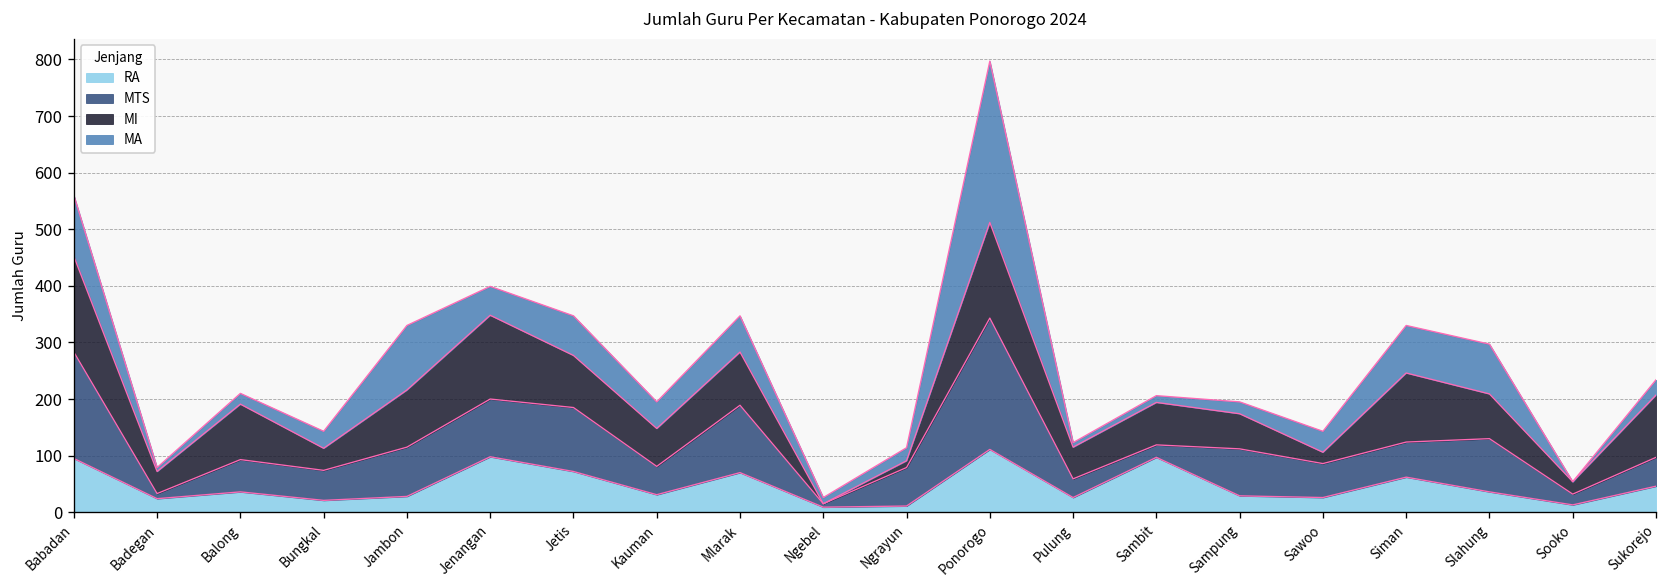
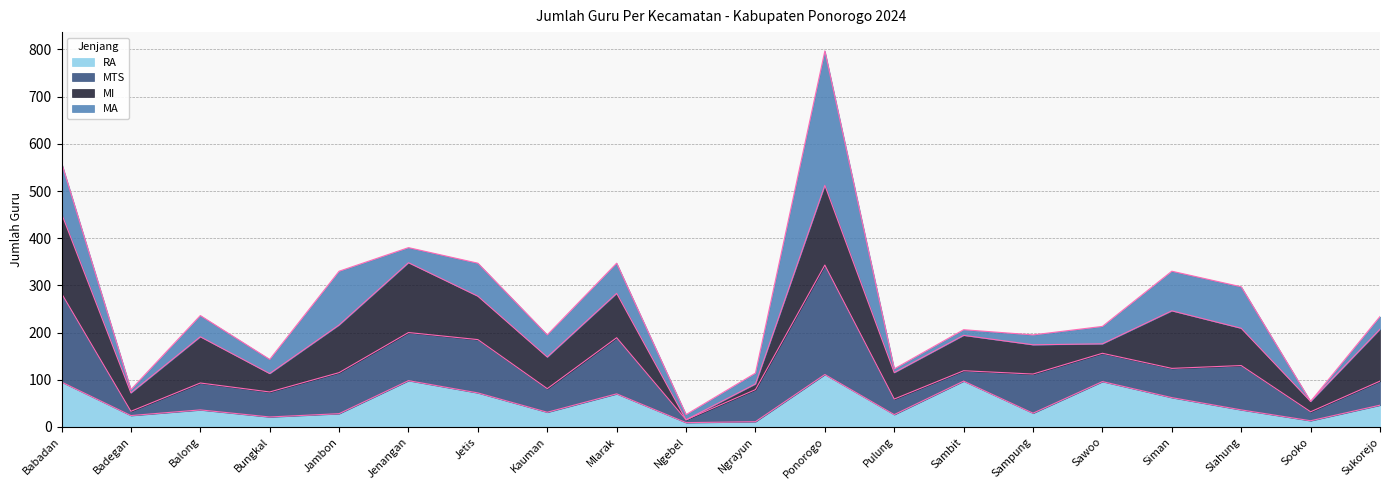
MA, Balong: 20 -> 50
MA, Jenangan: 50 -> 30
RA, Sawoo: 30 -> 100
